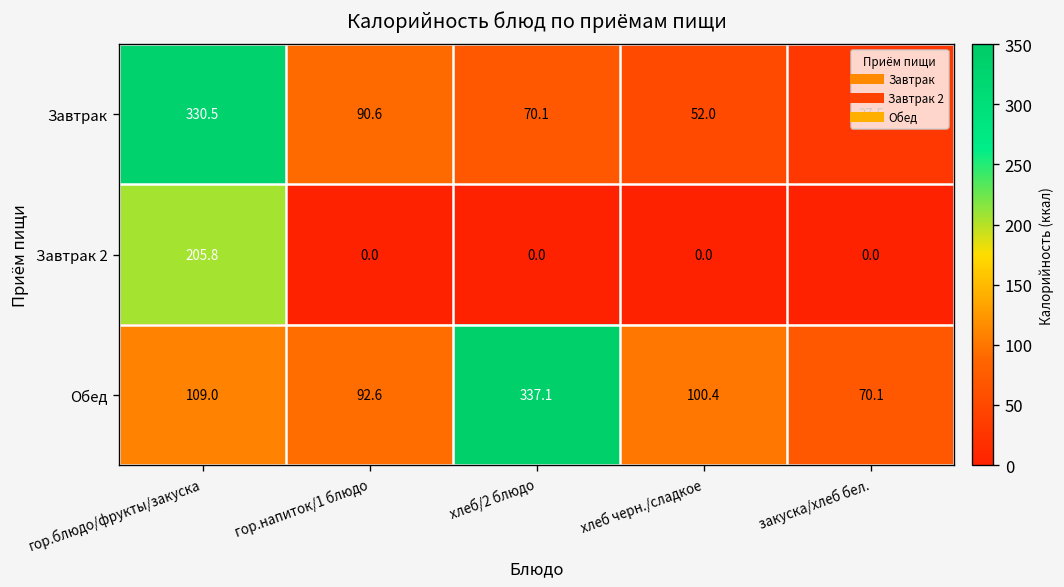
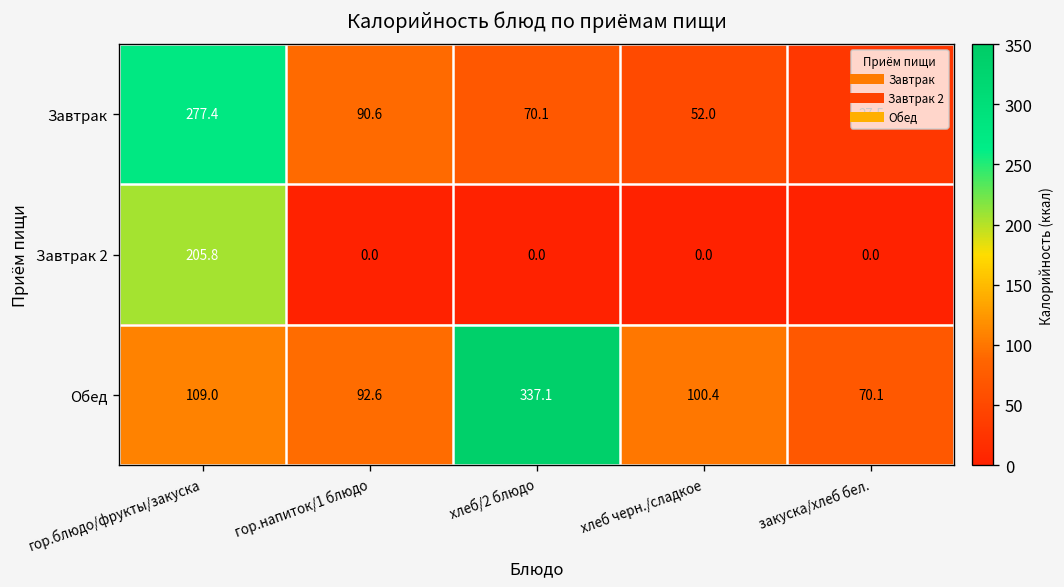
Завтрак, гор.блюдо/фрукты/закуска: 330.5 -> 277.4
